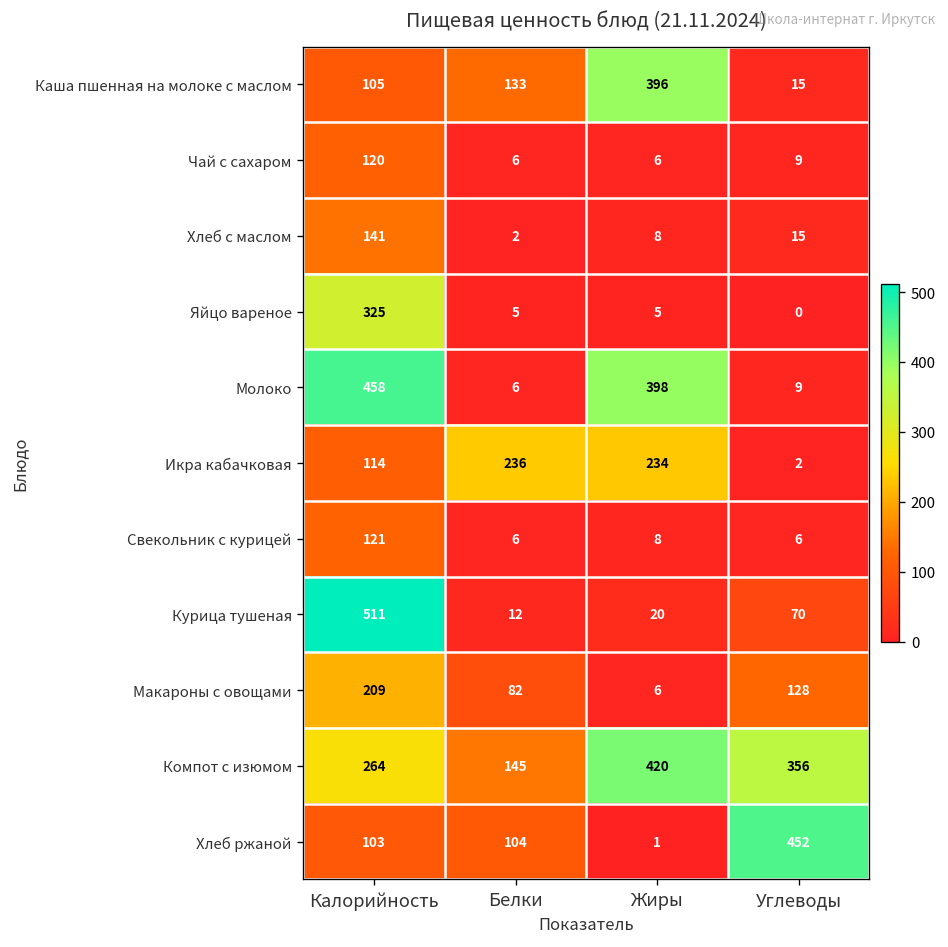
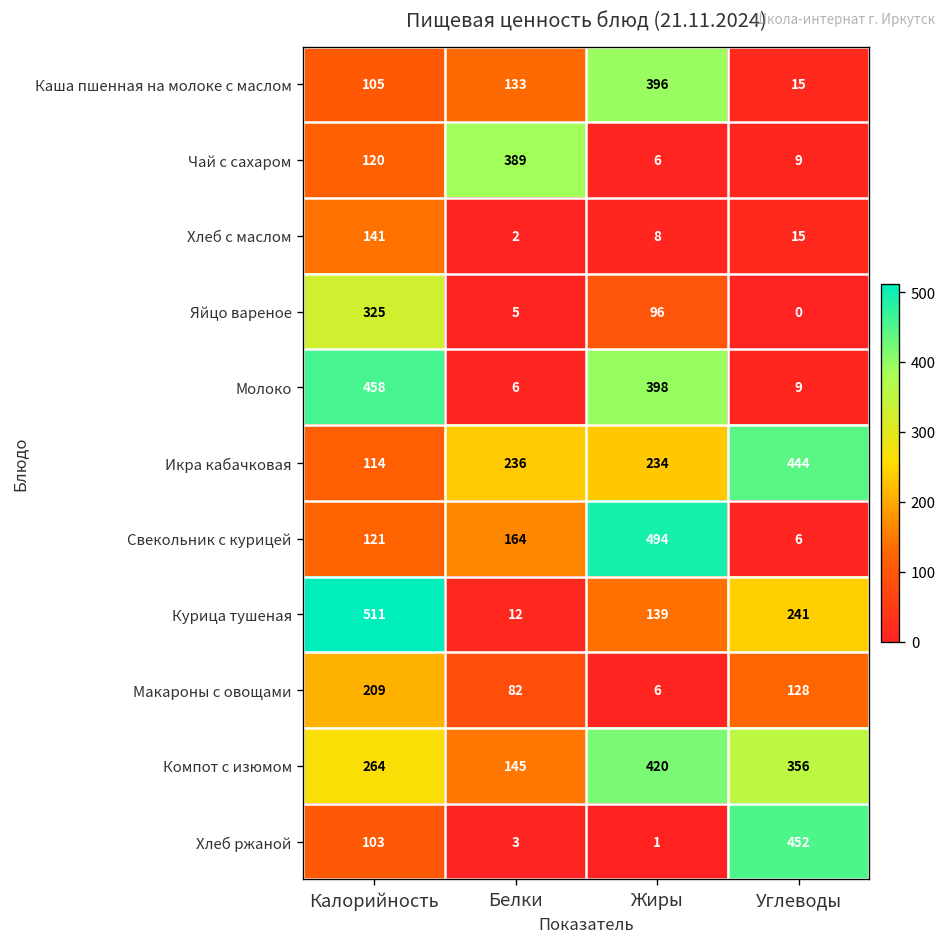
Чай с сахаром, Белки: 6 -> 389
Яйцо вареное, Жиры: 5 -> 96
Икра кабачковая, Углеводы: 2 -> 444
Свекольник с курицей, Белки: 6 -> 164
Свекольник с курицей, Жиры: 8 -> 494
Курица тушеная, Жиры: 20 -> 139
Курица тушеная, Углеводы: 70 -> 241
Хлеб ржаной, Белки: 104 -> 3
